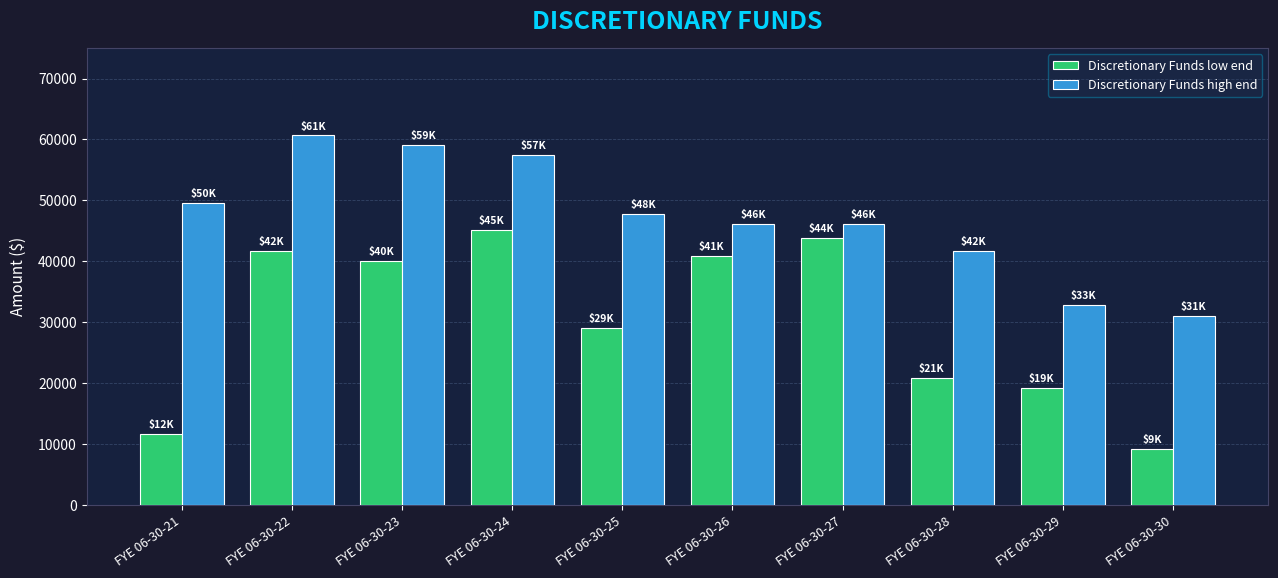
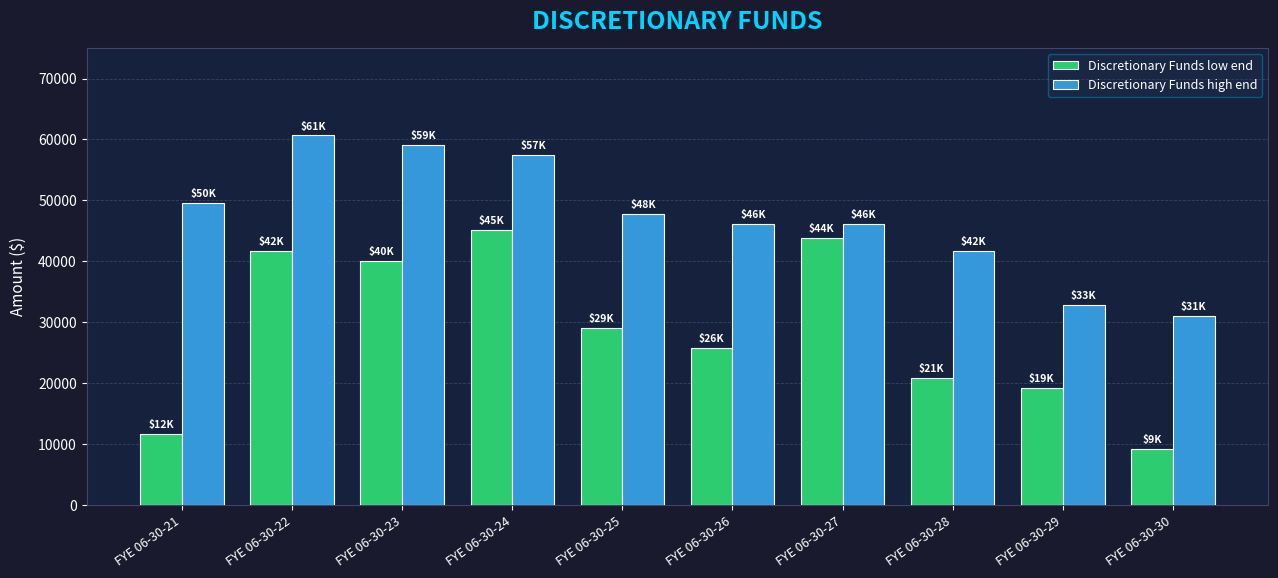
Discretionary Funds low end, FYE 06-30-26: $41K -> $26K
